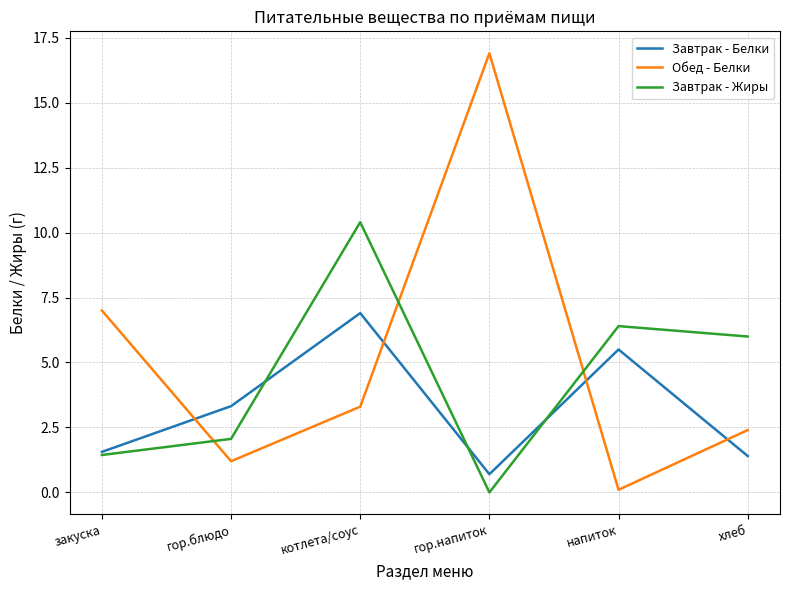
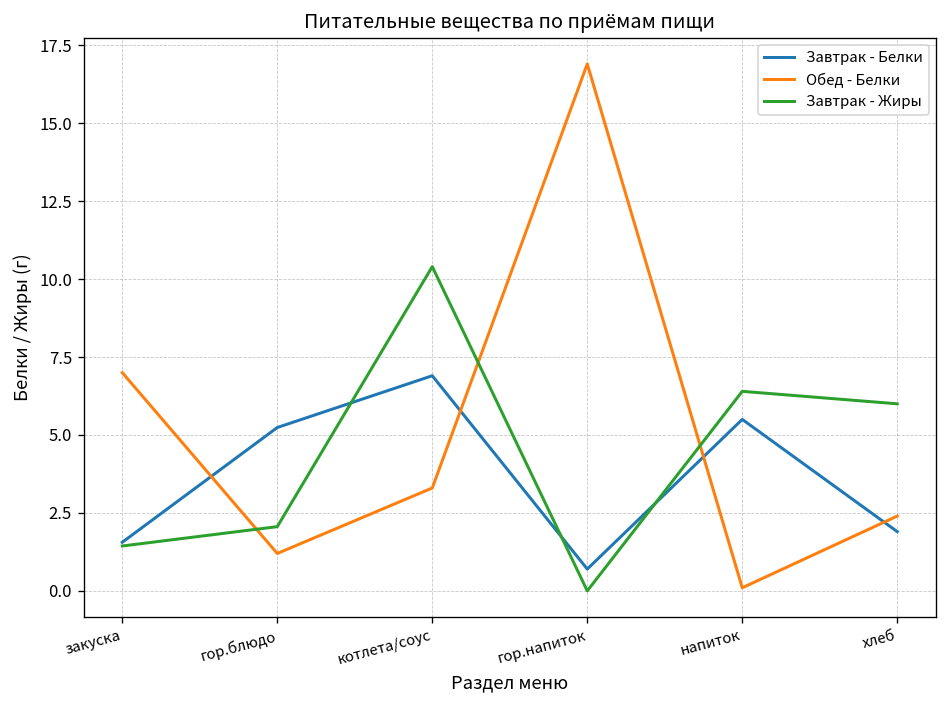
Завтрак - Белки, гор.блюдо: 3.3 -> 5.2
Завтрак - Белки, хлеб: 1.4 -> 1.9
